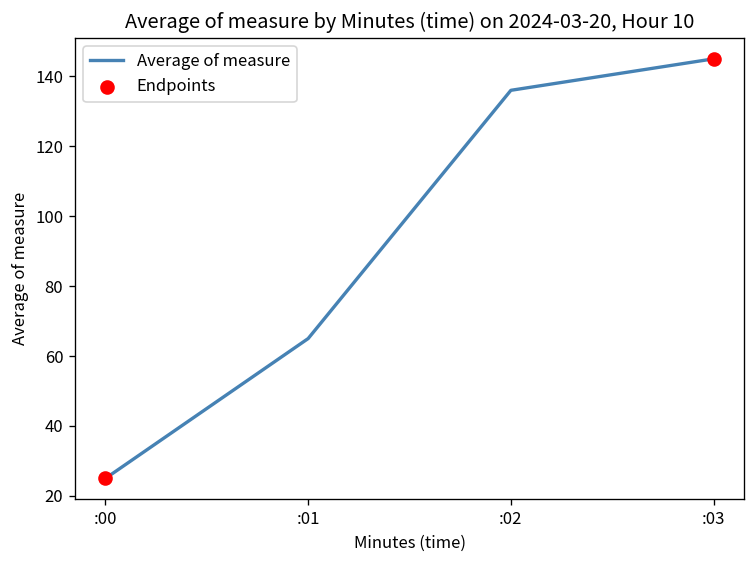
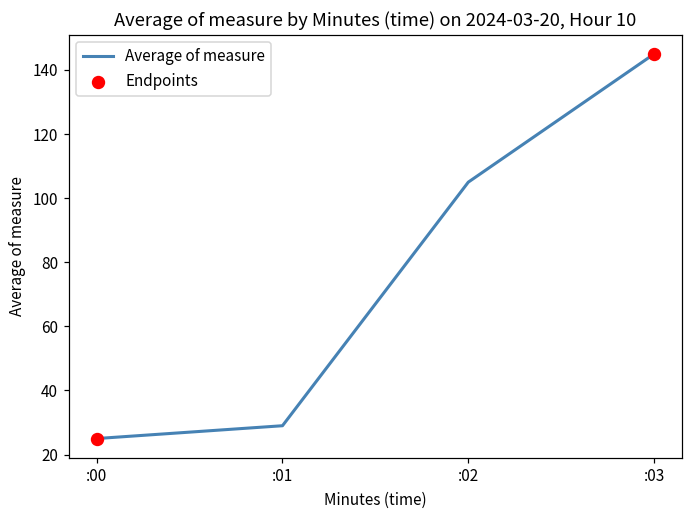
Average of measure, :01: 65 -> 29
Average of measure, :02: 136 -> 105
